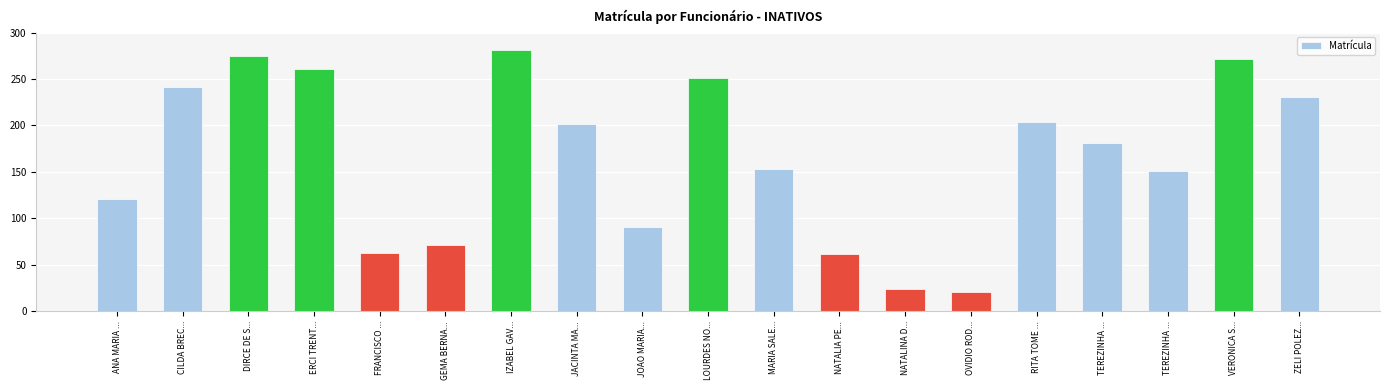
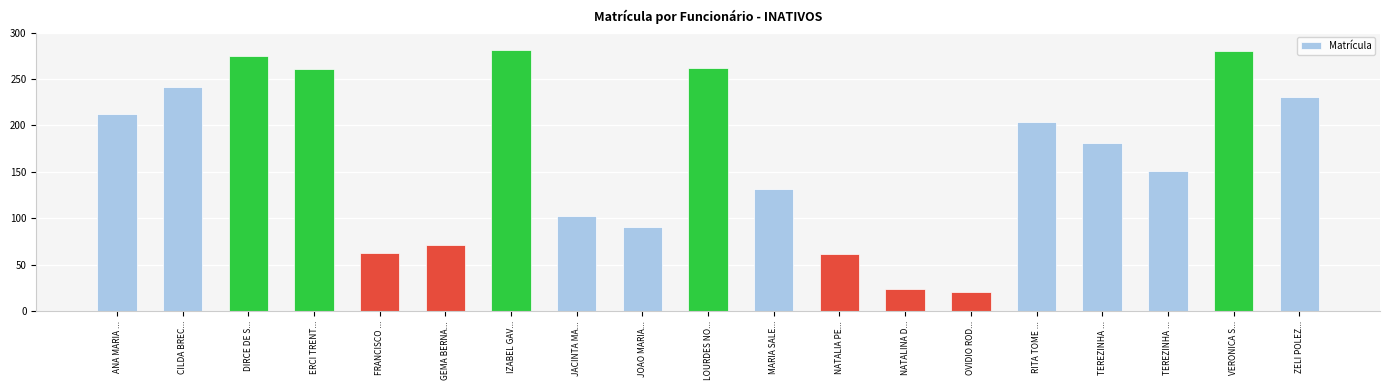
ANA MARIA ...: 120 -> 210
JACINTA MA...: 200 -> 100
LOURDES NO...: 250 -> 260
MARIA SALE...: 150 -> 130
VERONICA S...: 270 -> 280
